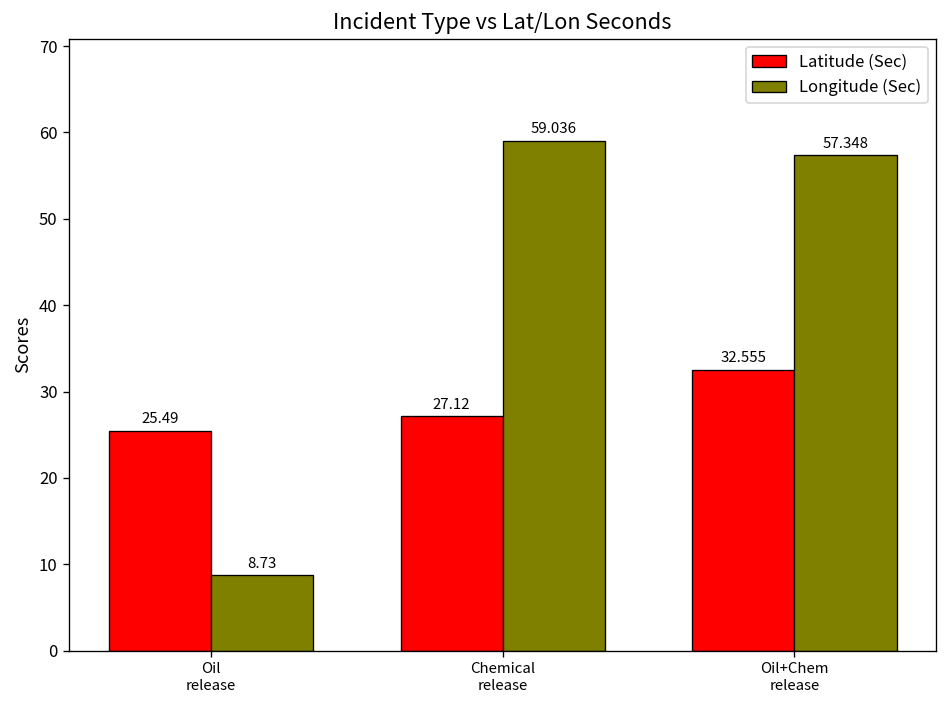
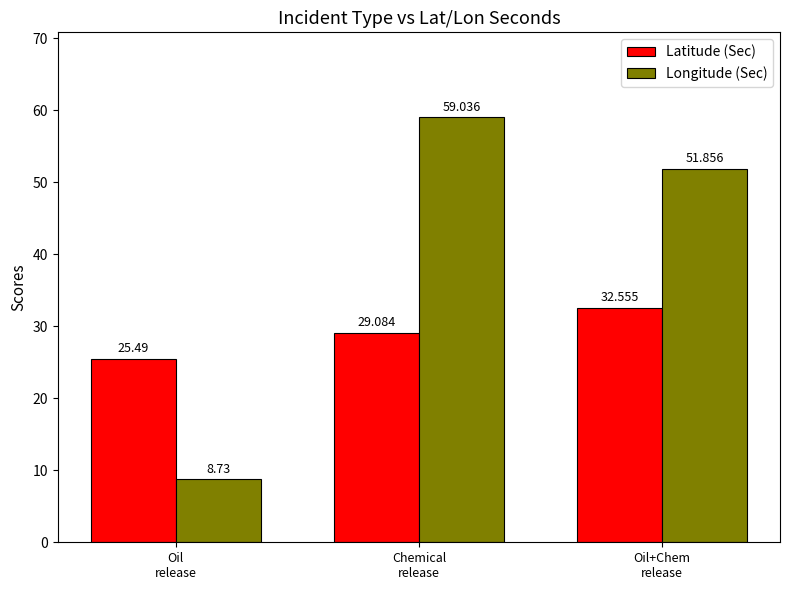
Latitude (Sec), Chemical release: 27.12 -> 29.084
Longitude (Sec), Oil+Chem release: 57.348 -> 51.856
